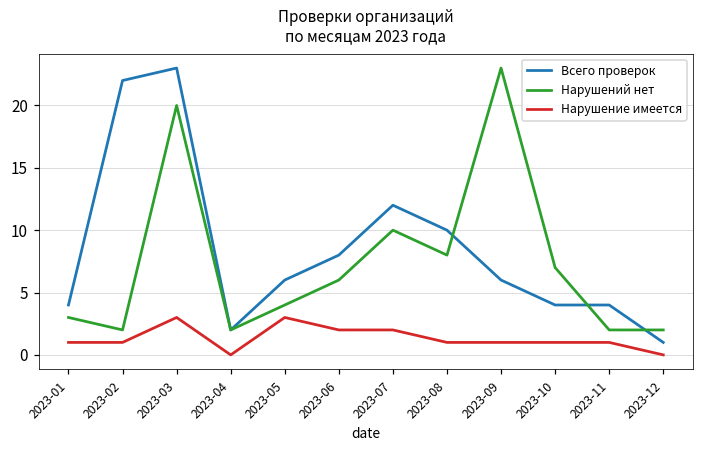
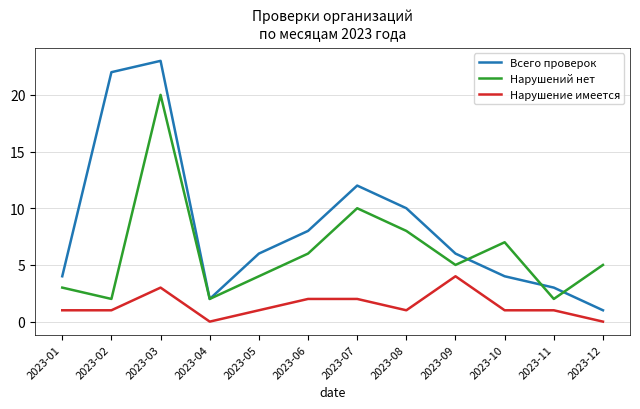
Нарушение имеется, 2023-05: 3 -> 1
Нарушений нет, 2023-09: 23 -> 5
Нарушение имеется, 2023-09: 1 -> 4
Всего проверок, 2023-11: 4 -> 3
Нарушений нет, 2023-12: 2 -> 5
